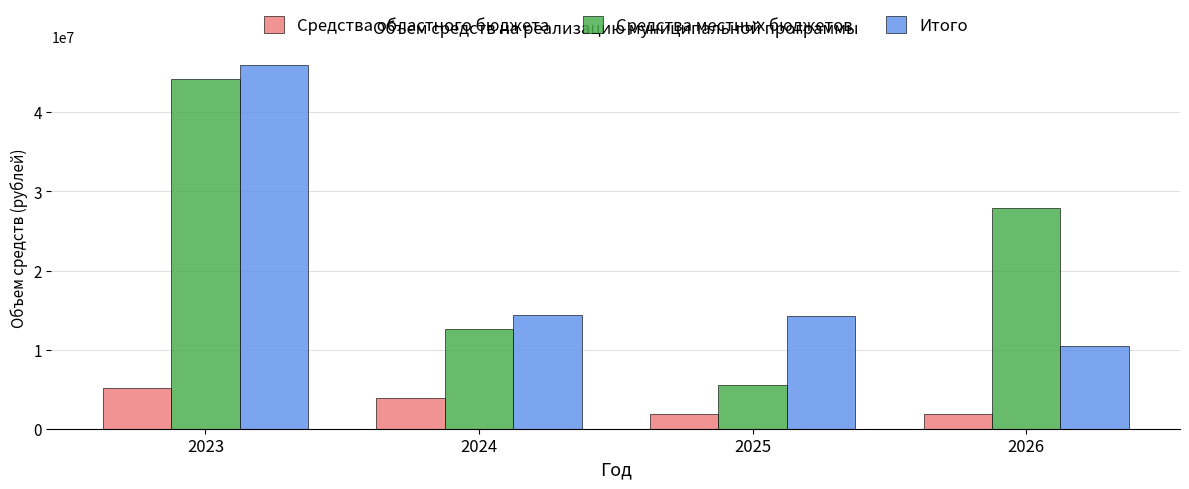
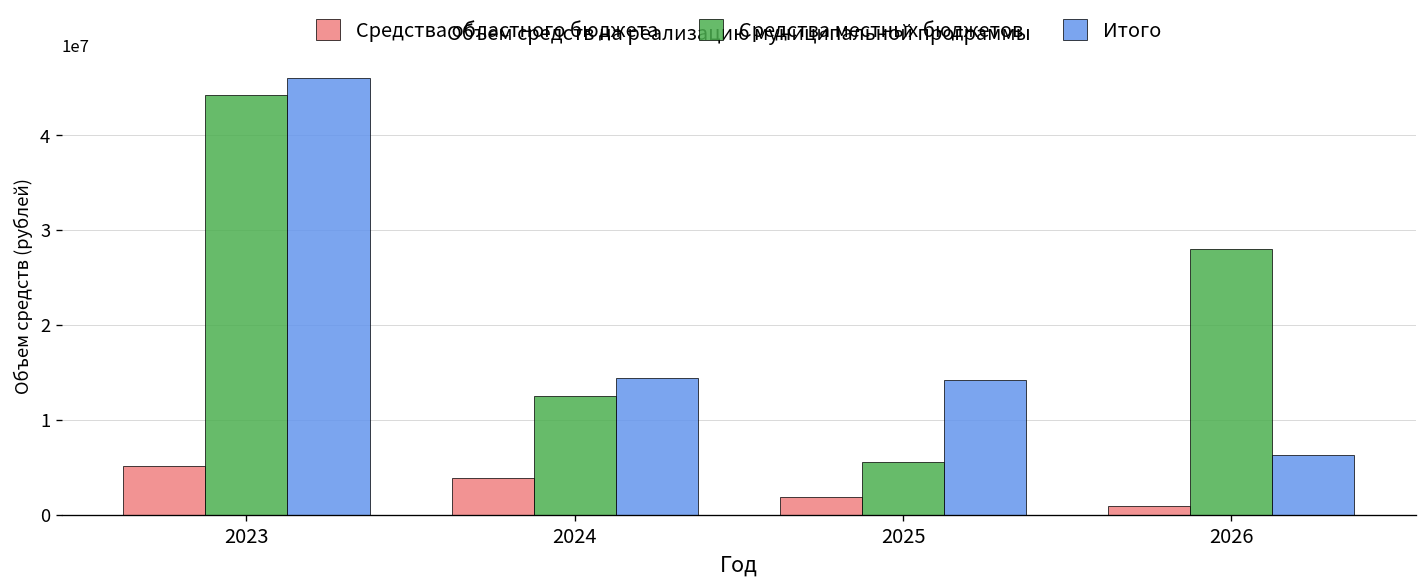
Средства областного бюджета, 2026: 2000000 -> 1000000
Итого, 2026: 10000000 -> 6000000
